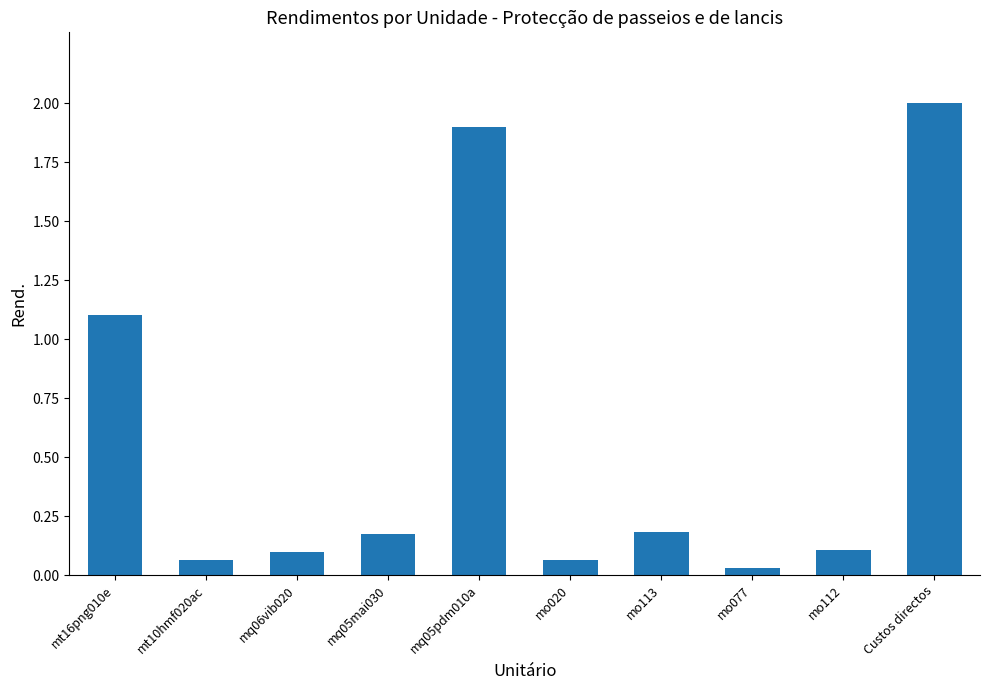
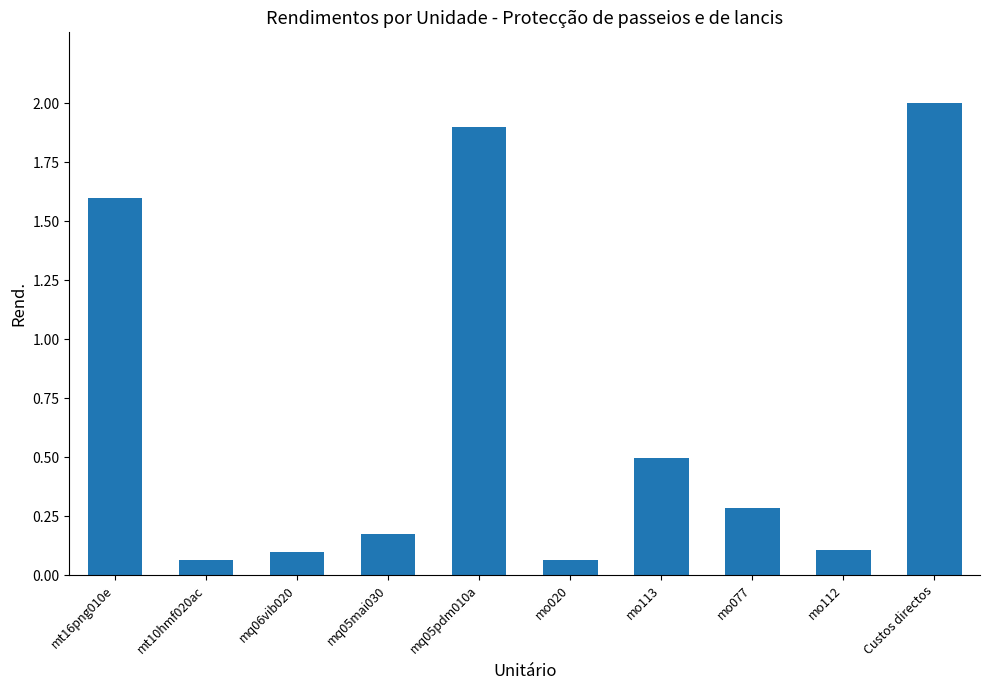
mt16png010e: 1.1 -> 1.6
mo113: 0.18 -> 0.50
mo077: 0.03 -> 0.29
